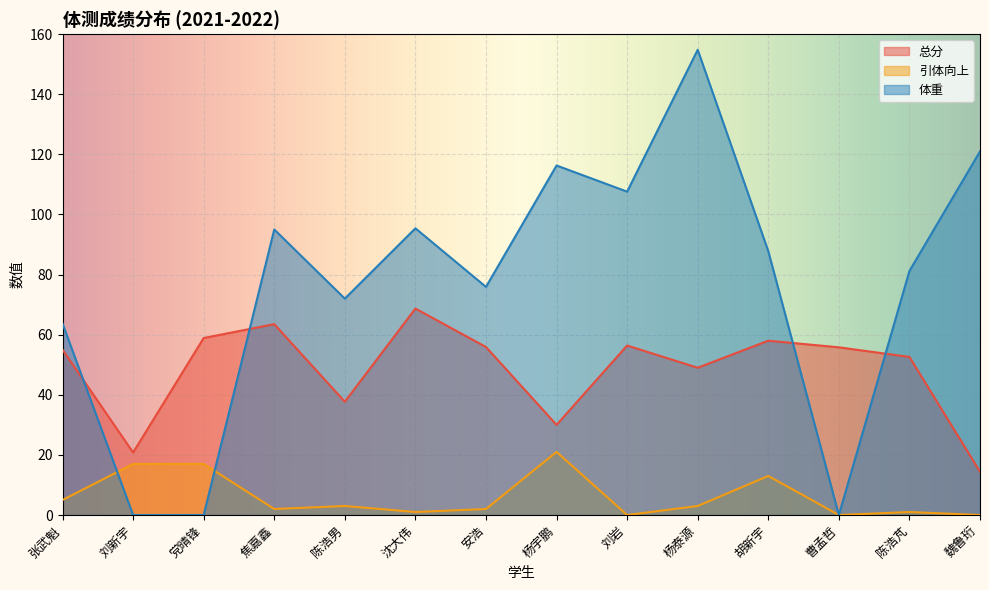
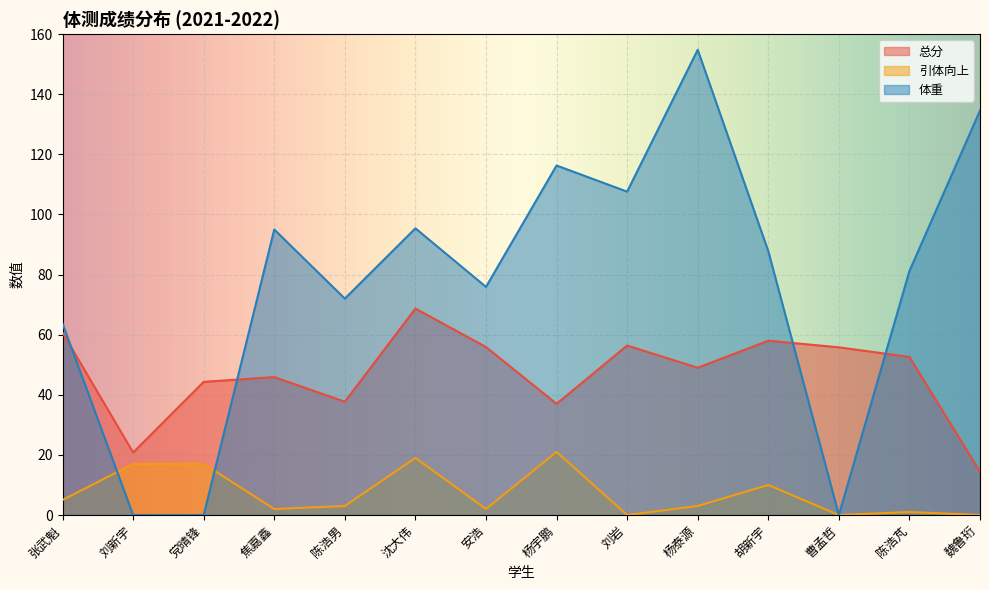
总分, 张武魁: 55 -> 61
总分, 党晴锋: 59 -> 44
总分, 焦嘉鑫: 64 -> 46
引体向上, 沈大伟: 1 -> 19
总分, 杨宇鹏: 30 -> 37
引体向上, 胡新宇: 13 -> 10
体重, 魏鲁珩: 121 -> 135
